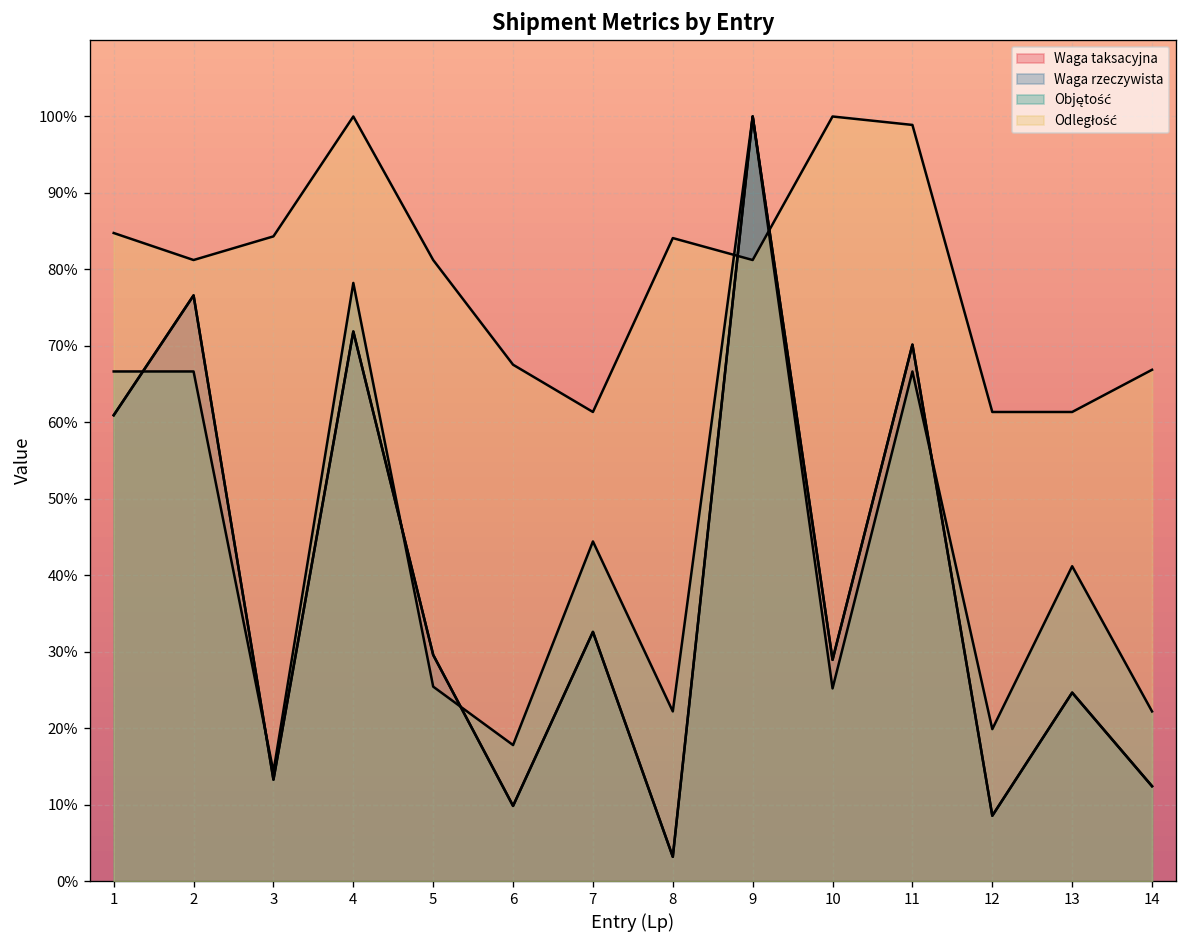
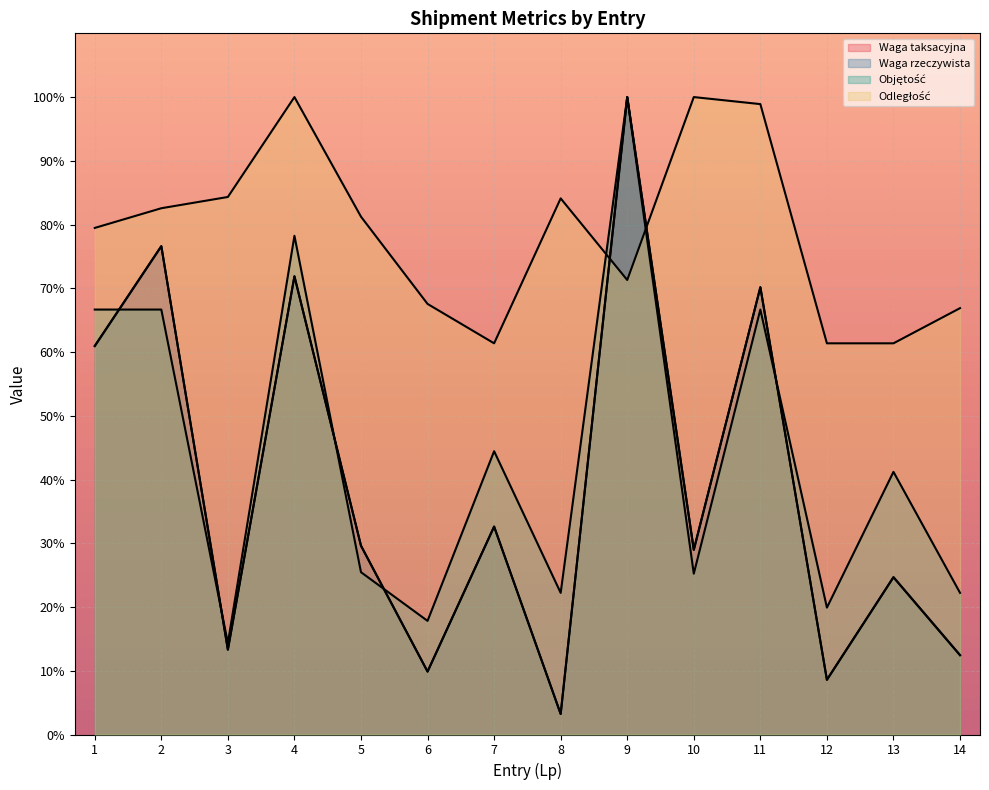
Odległość, 1: 85% -> 79%
Odległość, 2: 81% -> 83%
Odległość, 9: 81% -> 71%
